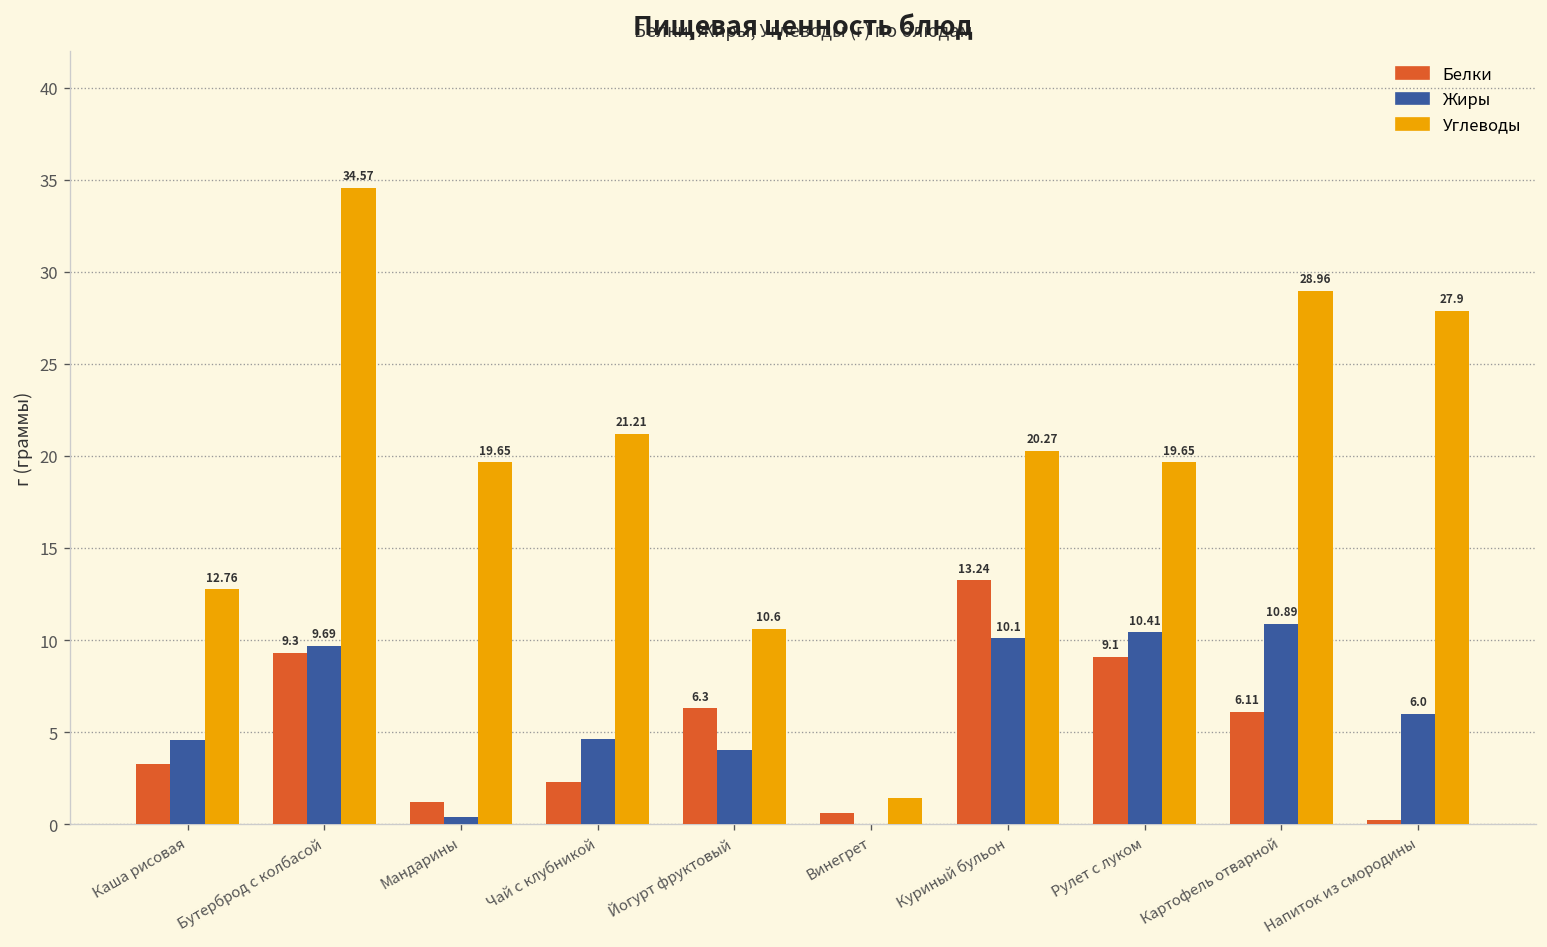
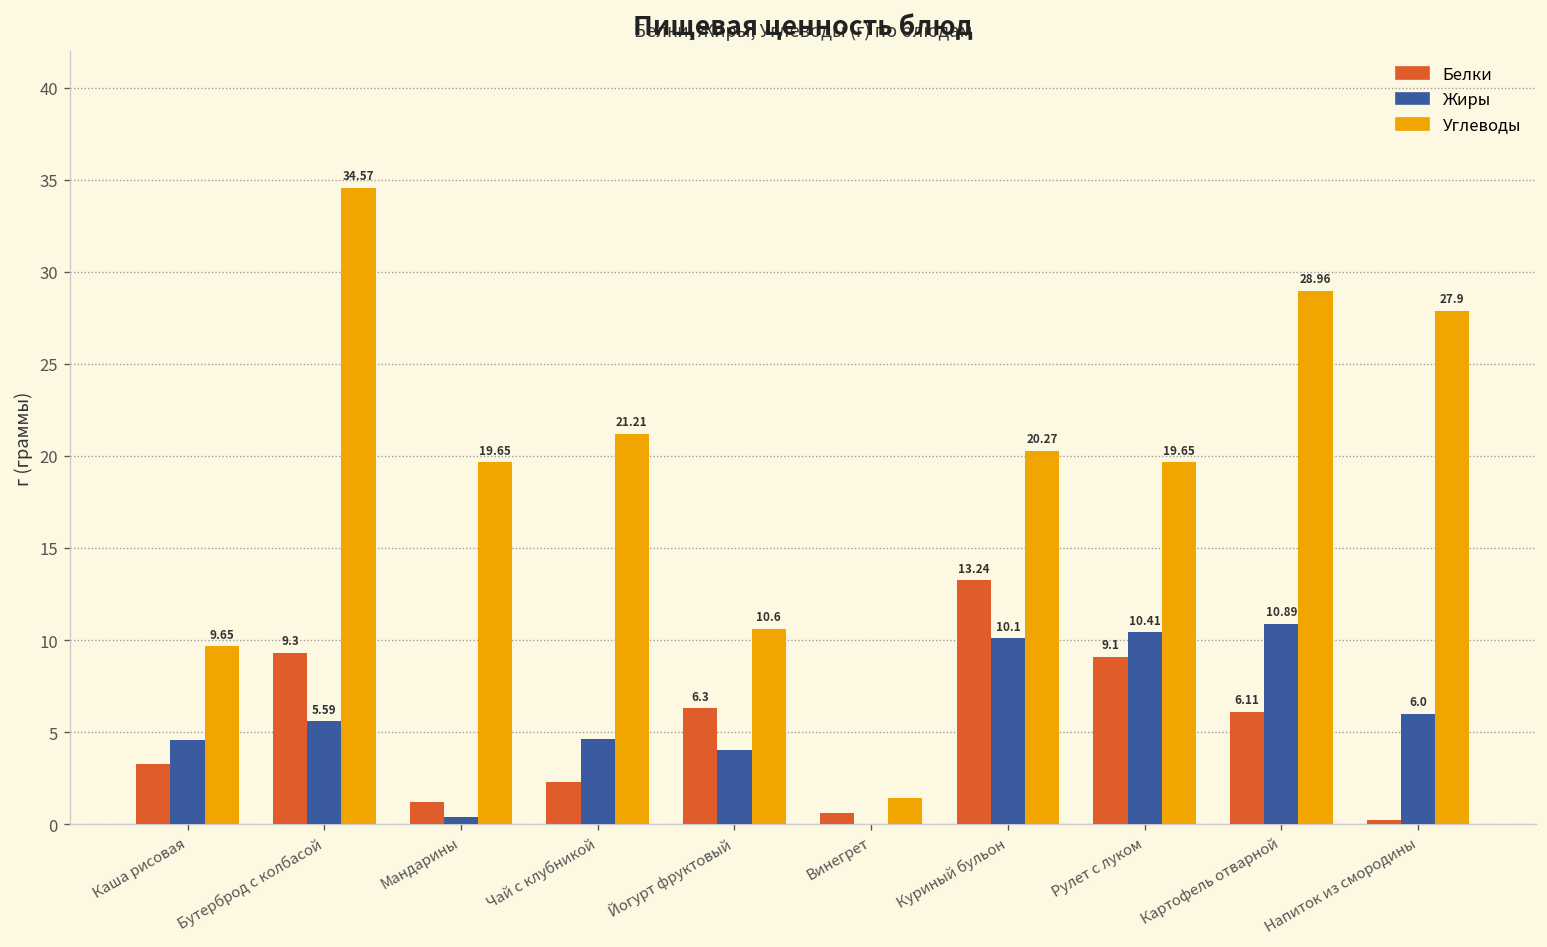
Углеводы, Каша рисовая: 12.76 -> 9.65
Жиры, Бутерброд с колбасой: 9.69 -> 5.59
